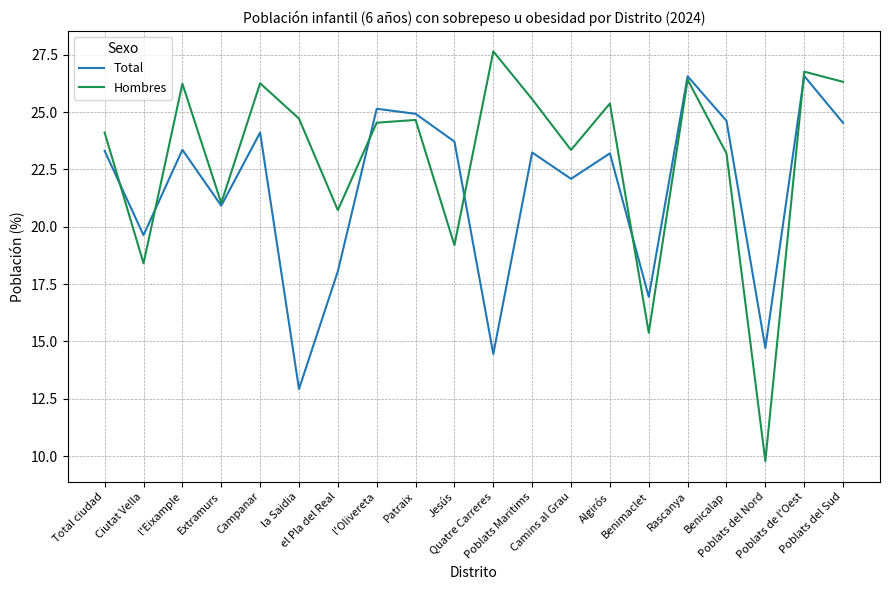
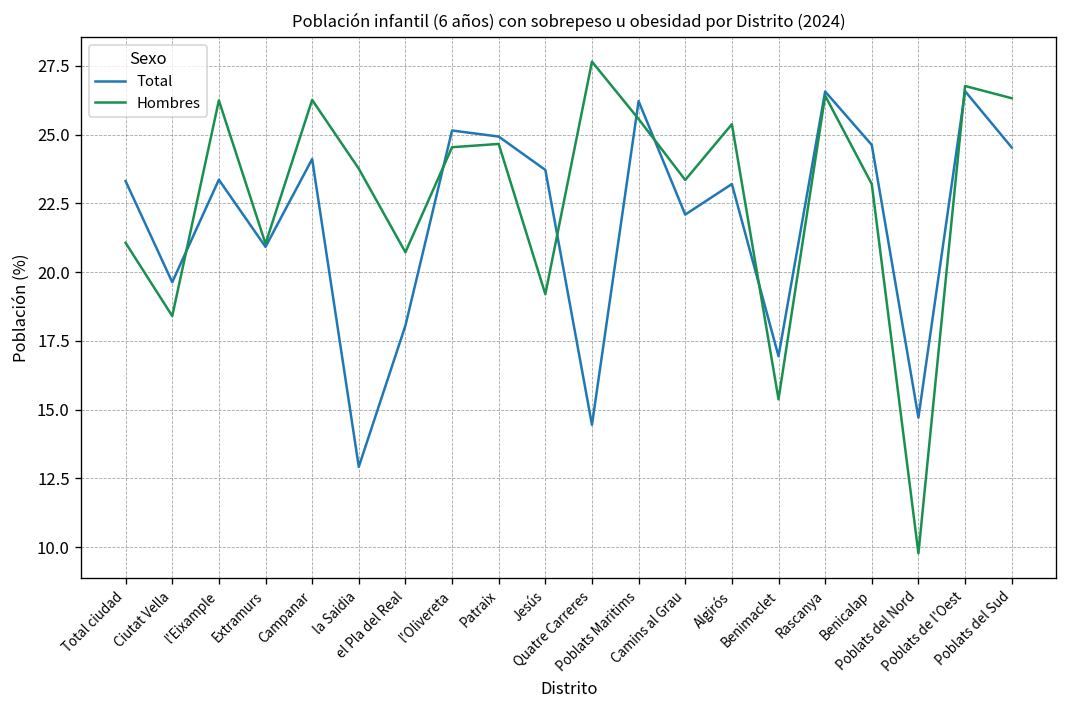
Hombres, Total ciudad: 24.1 -> 21.1
Hombres, la Saidia: 24.7 -> 23.8
Total, Poblats Maritims: 23.2 -> 26.2
